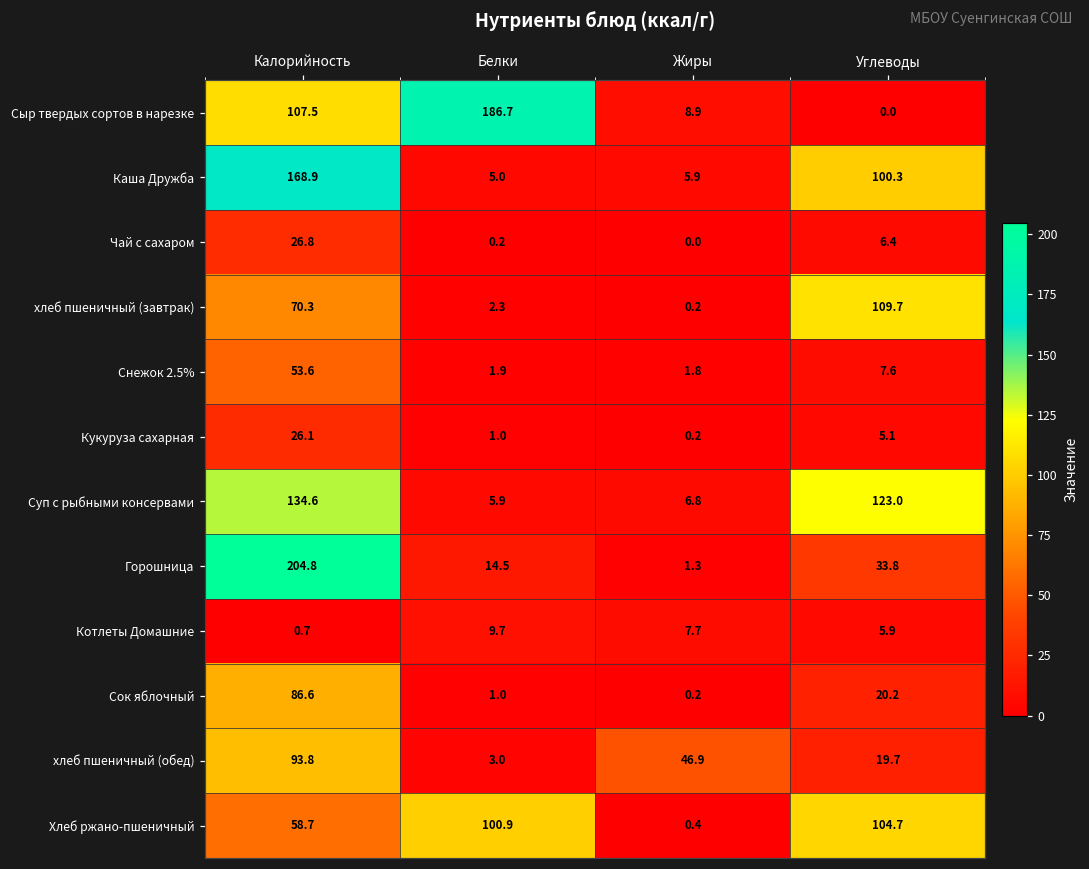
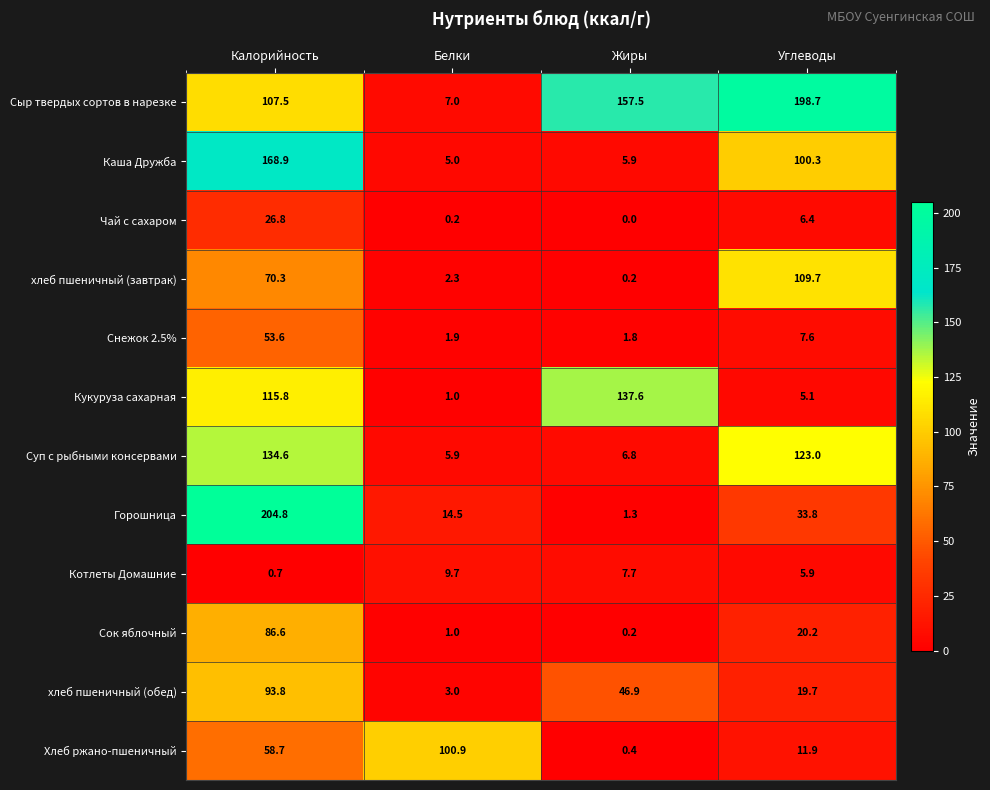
Сыр твердых сортов в нарезке, Белки: 186.7 -> 7.0
Сыр твердых сортов в нарезке, Жиры: 8.9 -> 157.5
Сыр твердых сортов в нарезке, Углеводы: 0.0 -> 198.7
Кукуруза сахарная, Калорийность: 26.1 -> 115.8
Кукуруза сахарная, Жиры: 0.2 -> 137.6
Хлеб ржано-пшеничный, Углеводы: 104.7 -> 11.9
